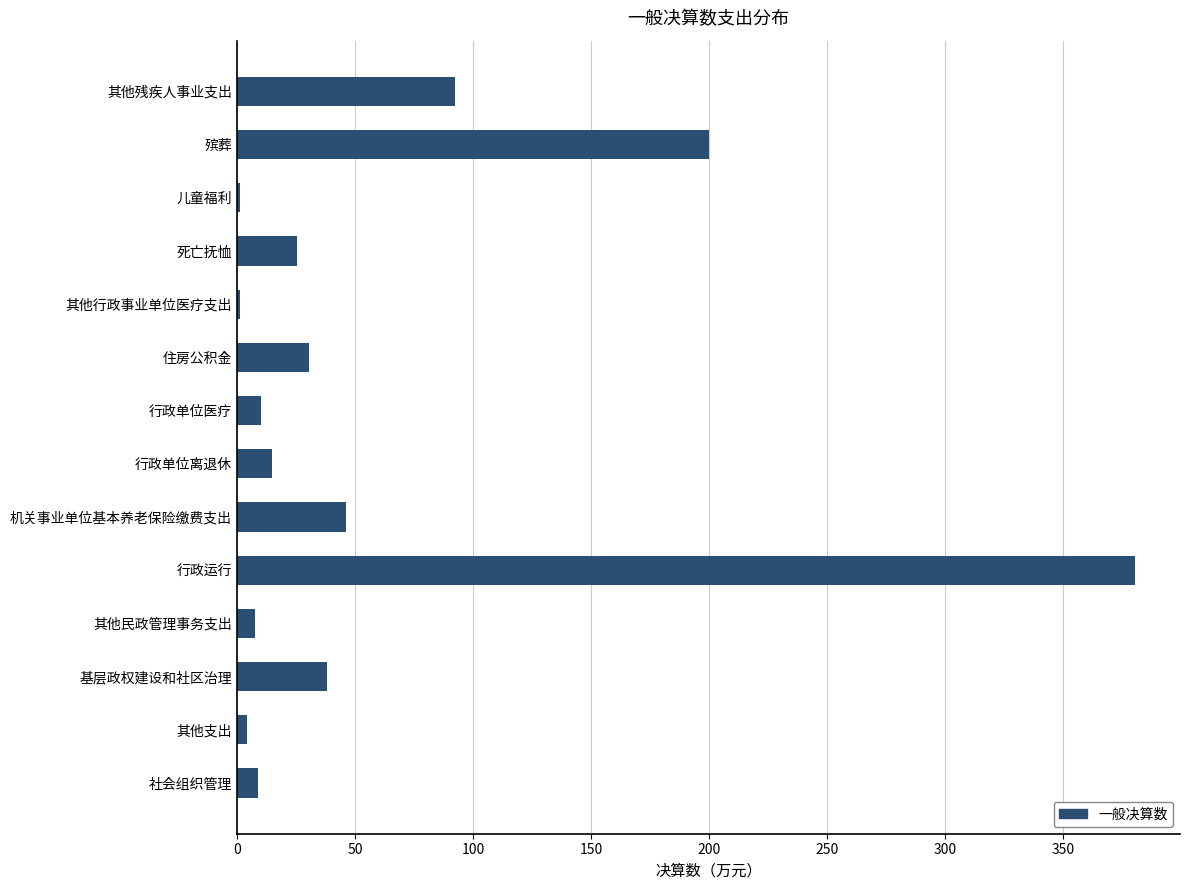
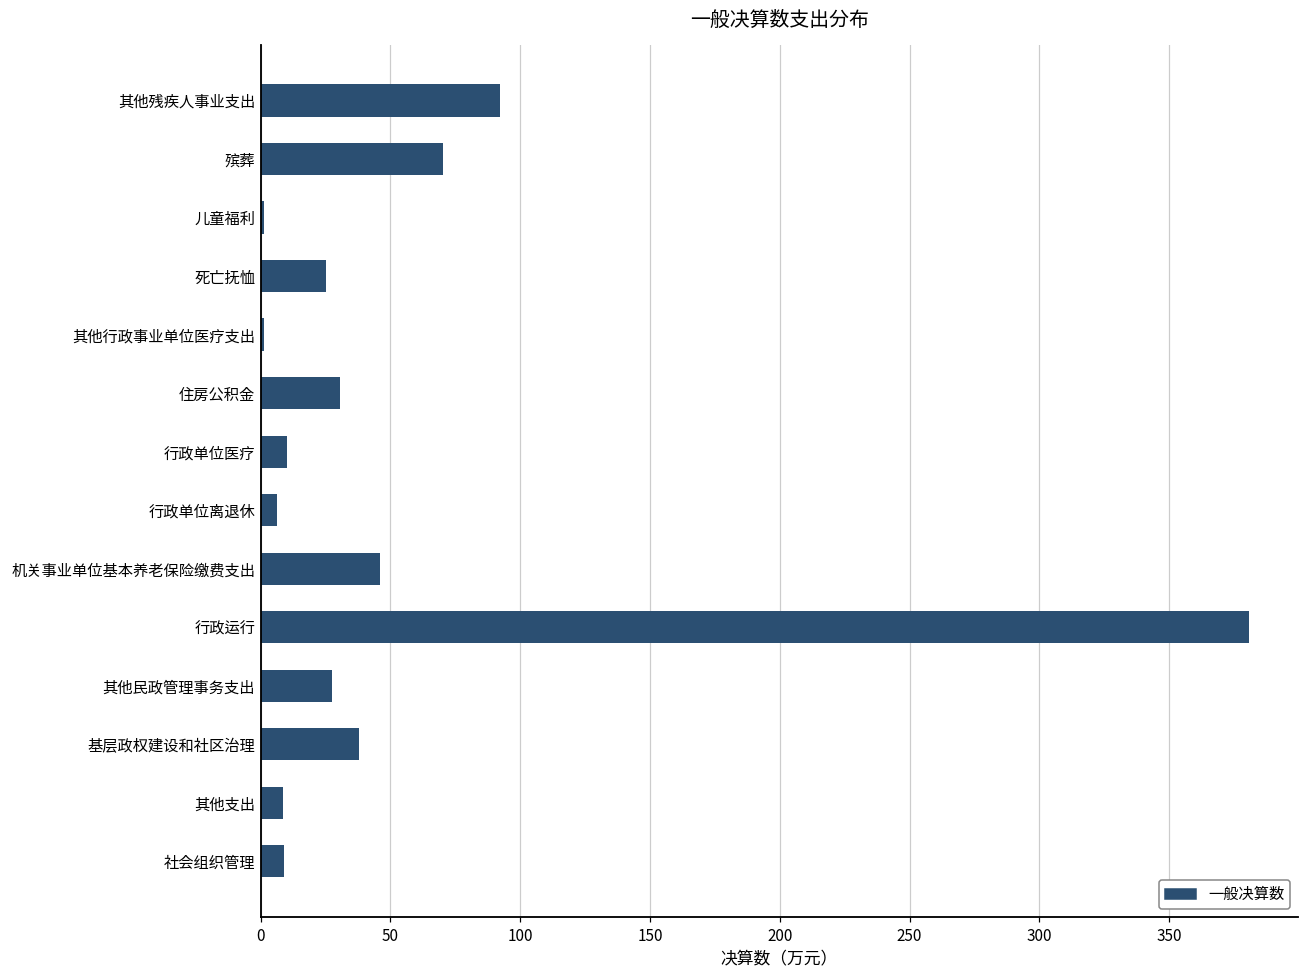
殡葬: 200 -> 70
行政单位离退休: 15 -> 6
其他民政管理事务支出: 8 -> 27
其他支出: 4 -> 9
